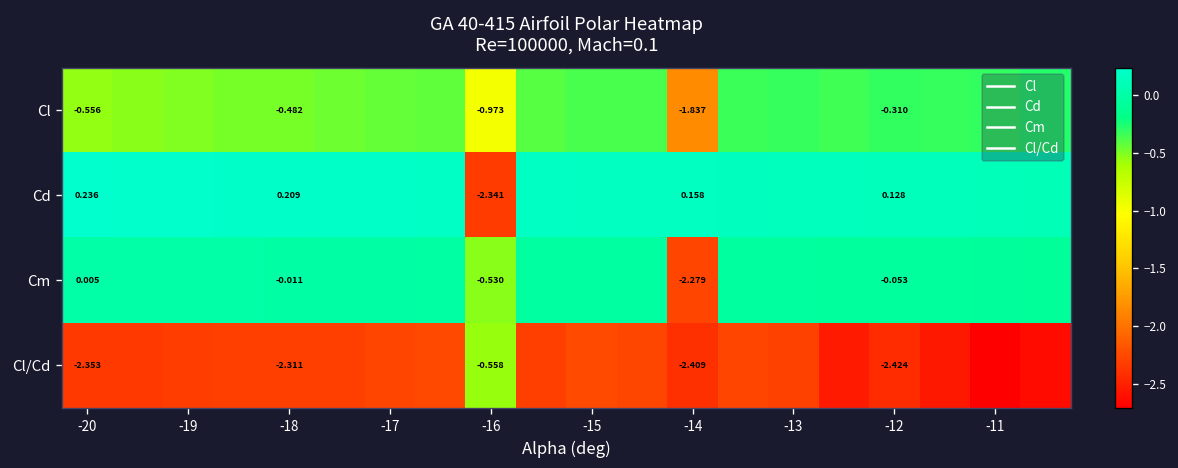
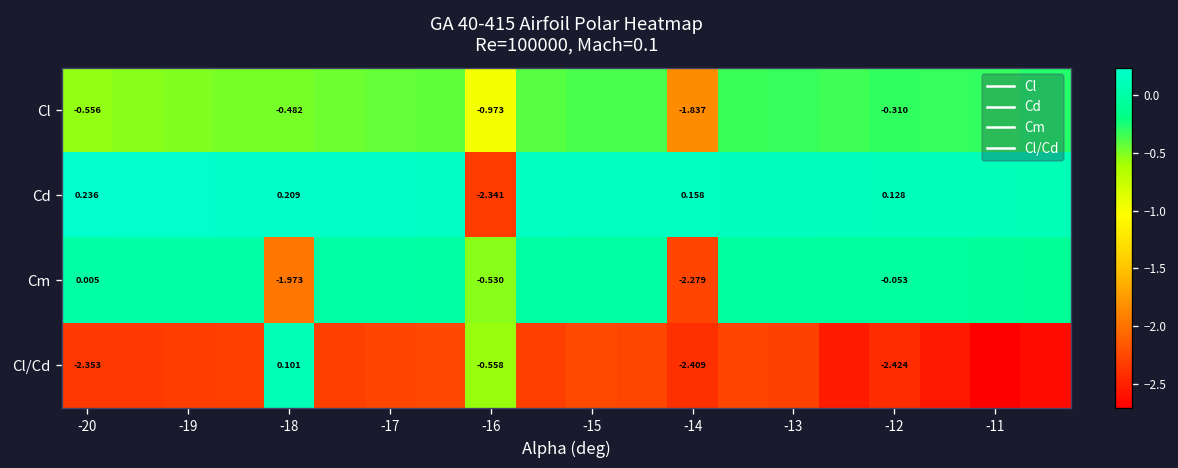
Cm, -18: -0.011 -> -1.973
Cl/Cd, -18: -2.311 -> 0.101
